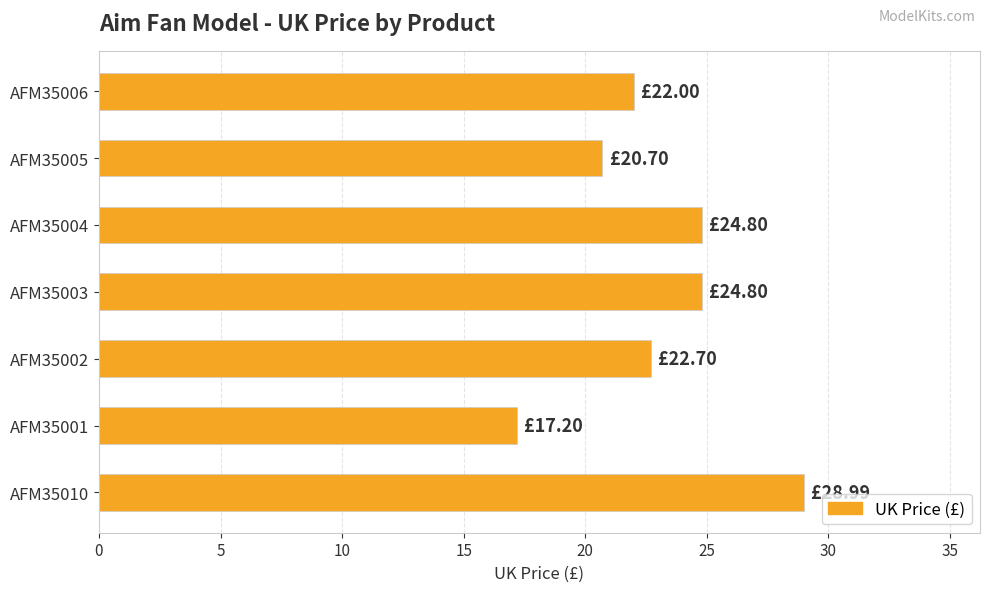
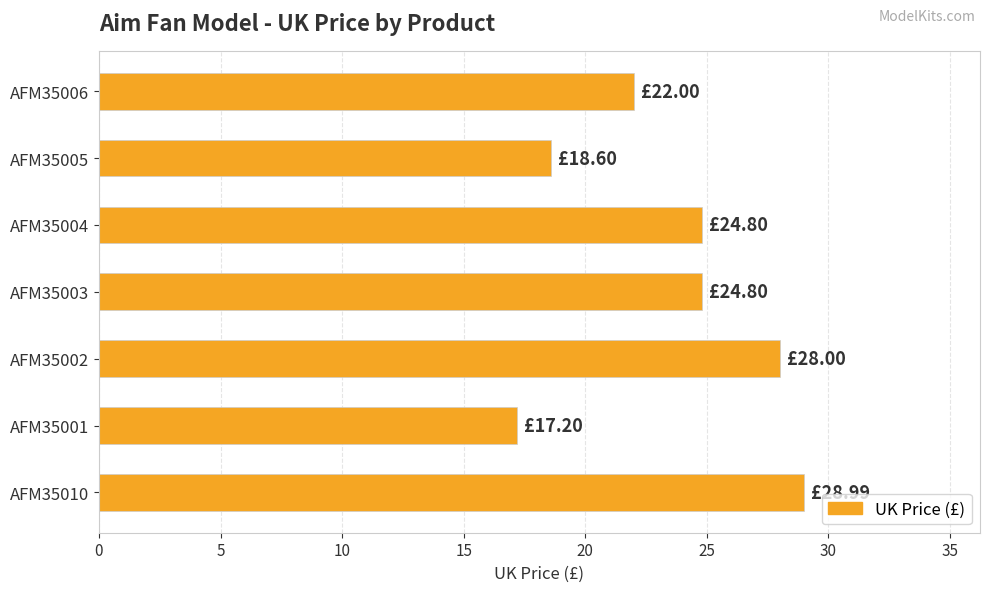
AFM35005: £20.70 -> £18.60
AFM35002: £22.70 -> £28.00
